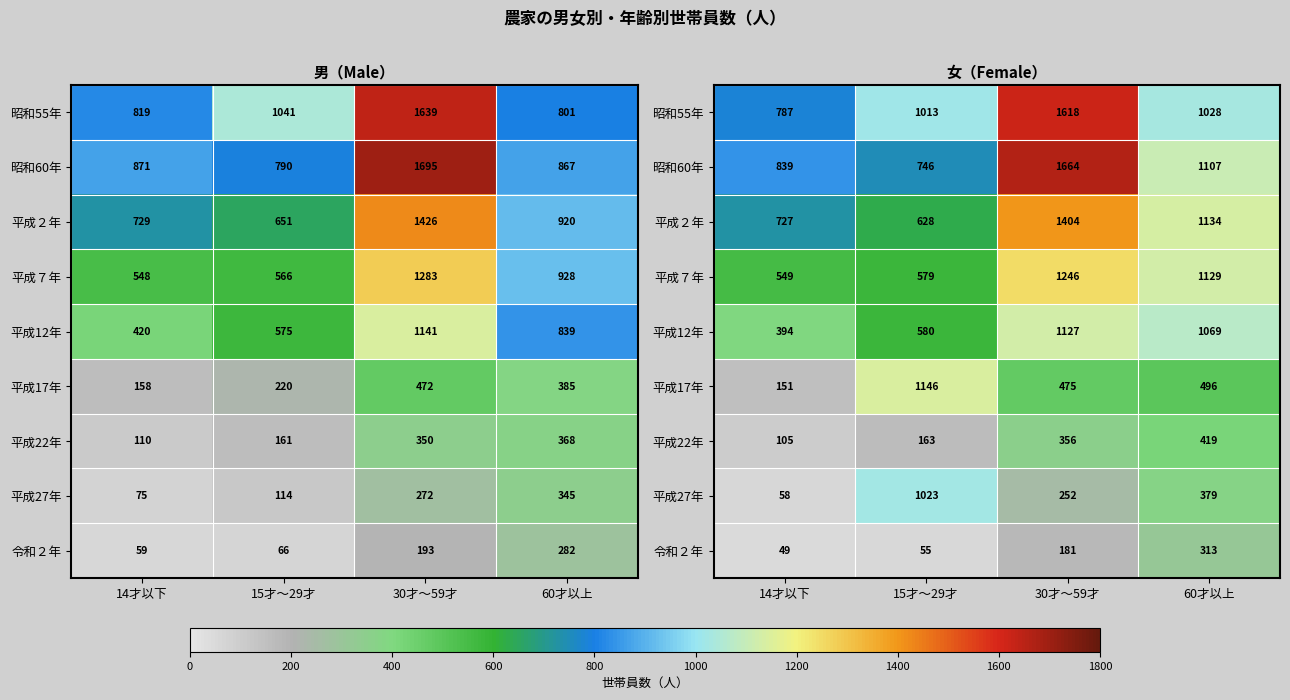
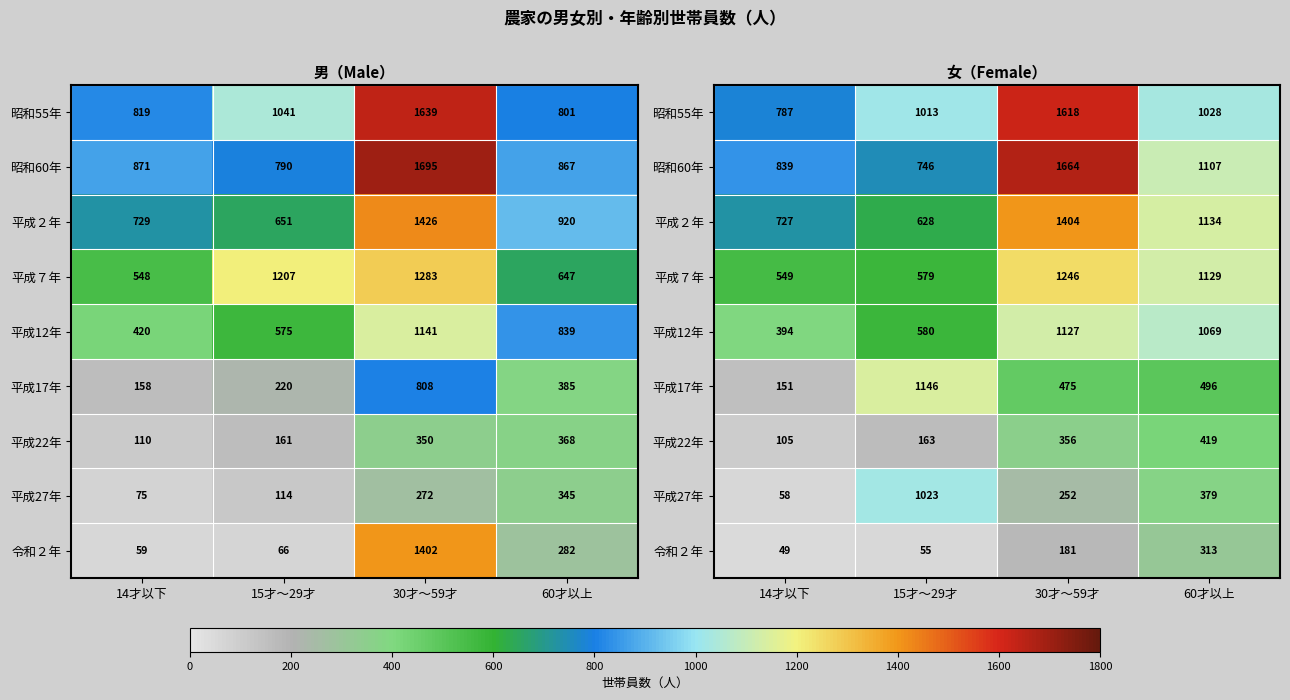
男（Male）, 平成７年, 15才～29才: 566 -> 1207
男（Male）, 平成７年, 60才以上: 928 -> 647
男（Male）, 平成17年, 30才～59才: 472 -> 808
男（Male）, 令和２年, 30才～59才: 193 -> 1402
